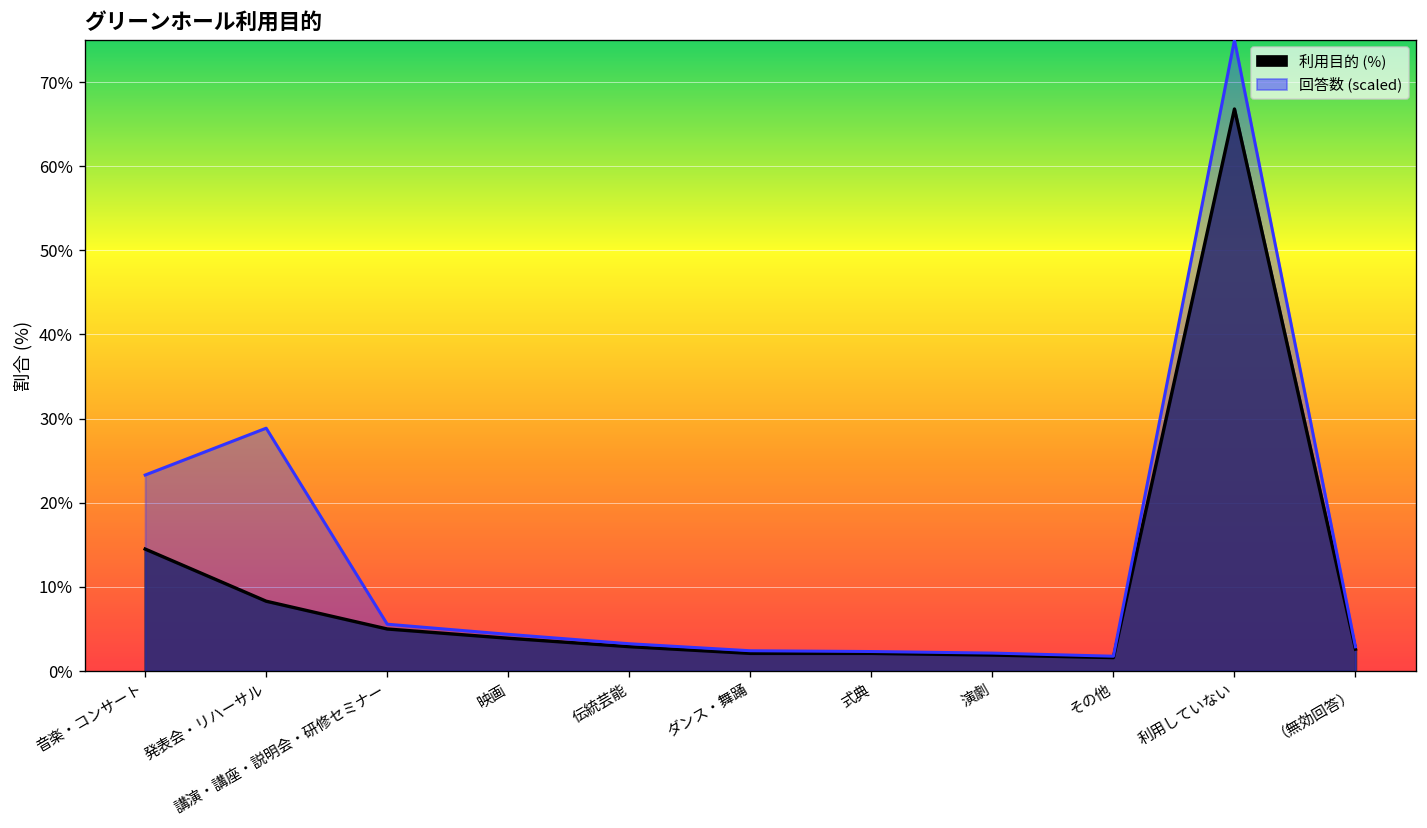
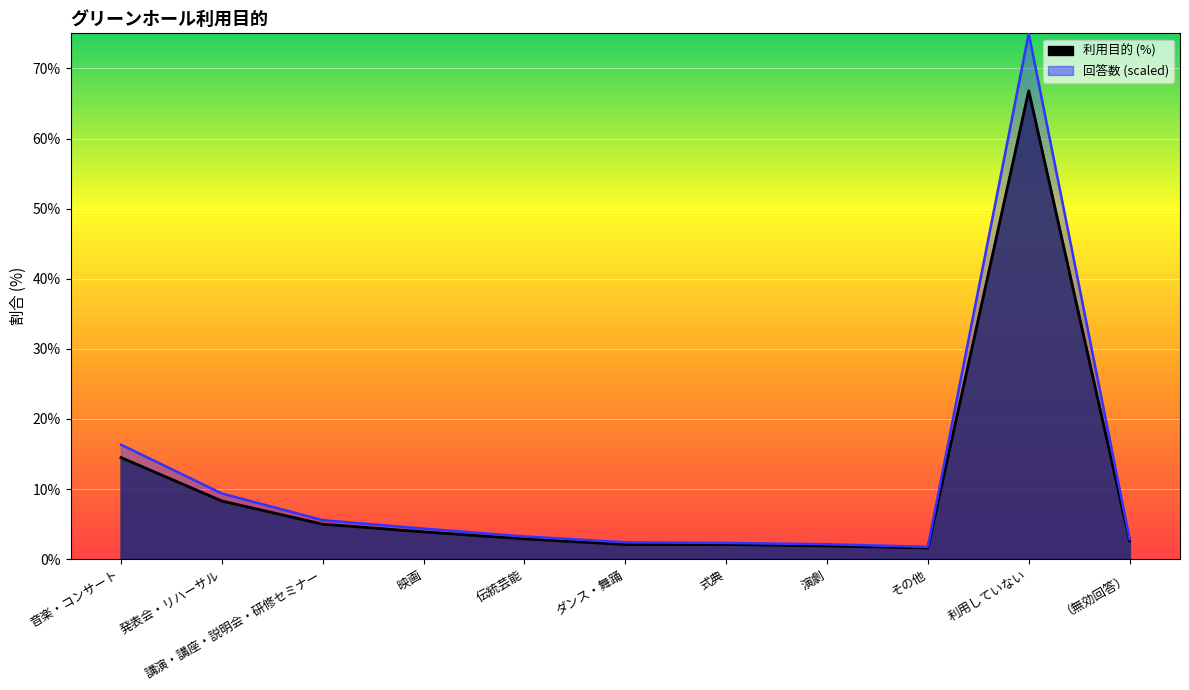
回答数 (scaled), 音楽・コンサート: 23% -> 16%
回答数 (scaled), 発表会・リハーサル: 29% -> 9%
